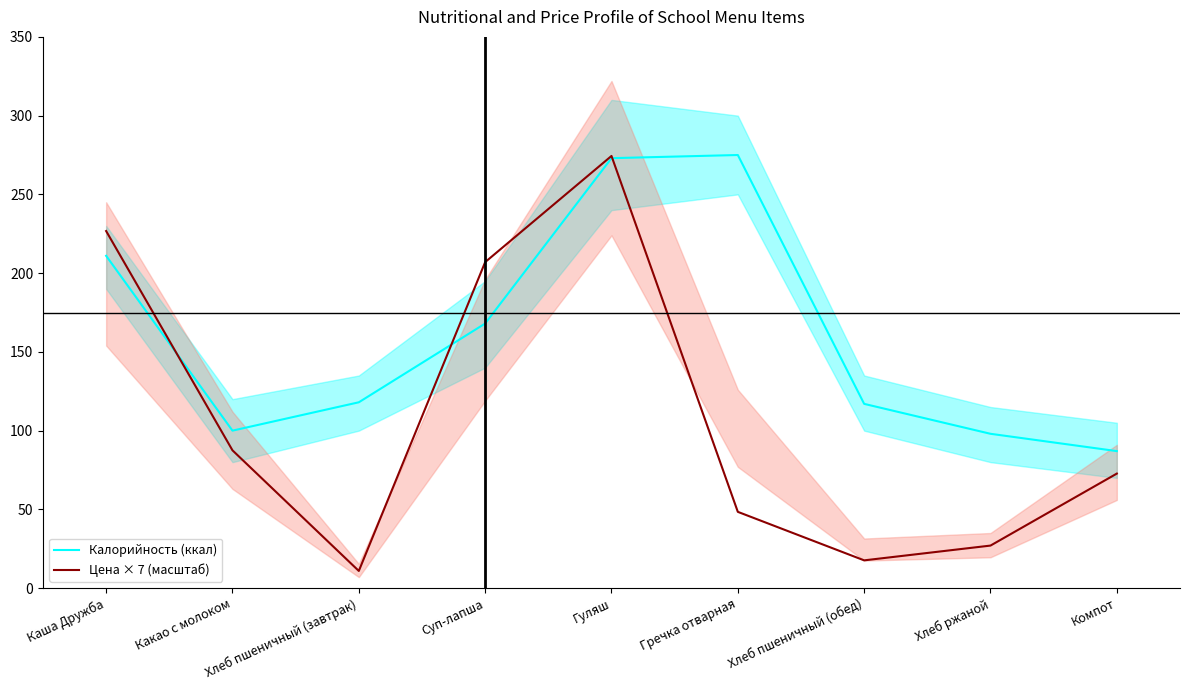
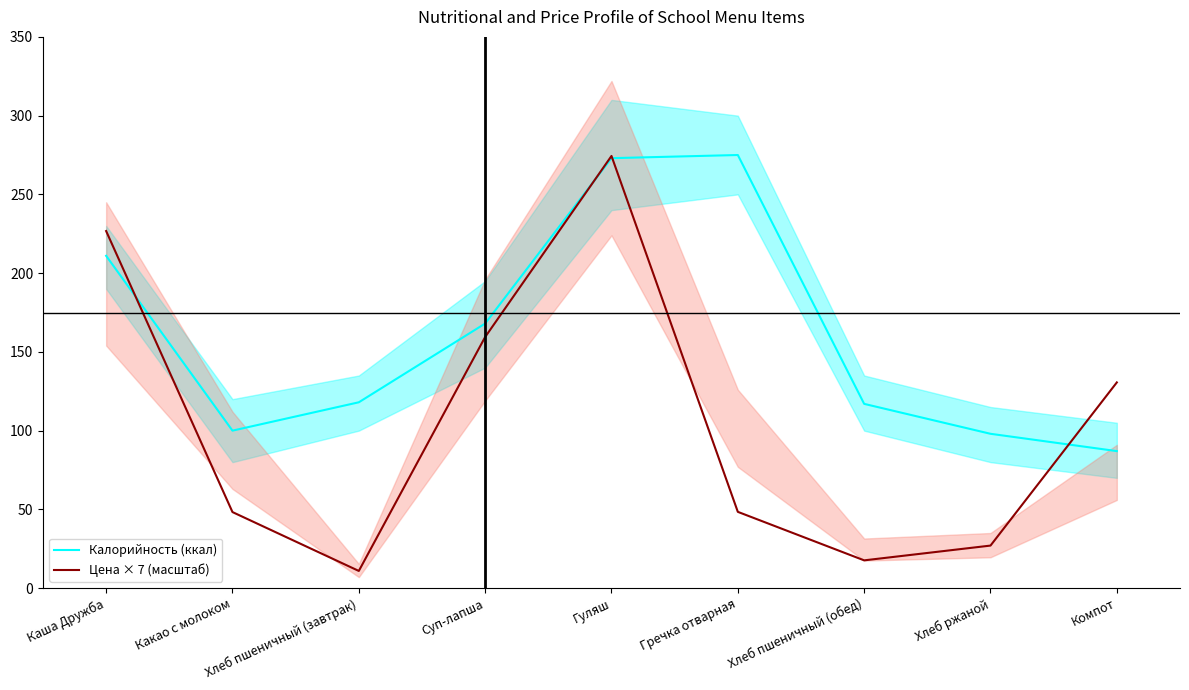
Цена × 7 (масштаб), Какао с молоком: 88 -> 48
Цена × 7 (масштаб), Суп-лапша: 207 -> 159
Цена × 7 (масштаб), Компот: 73 -> 131
